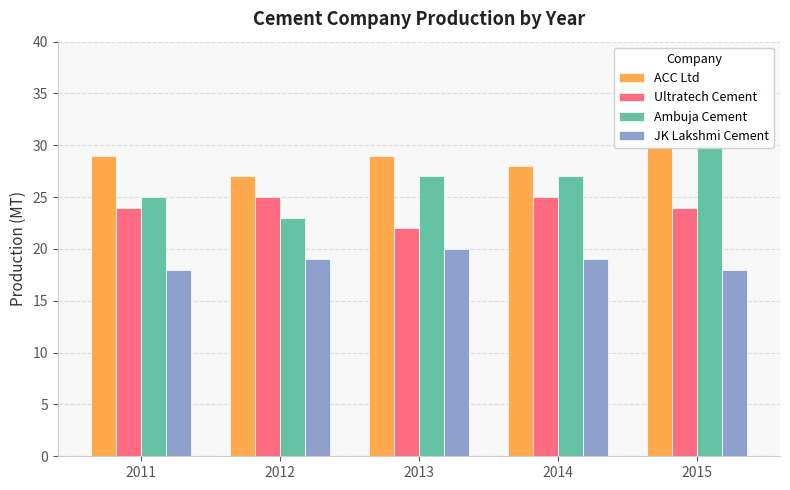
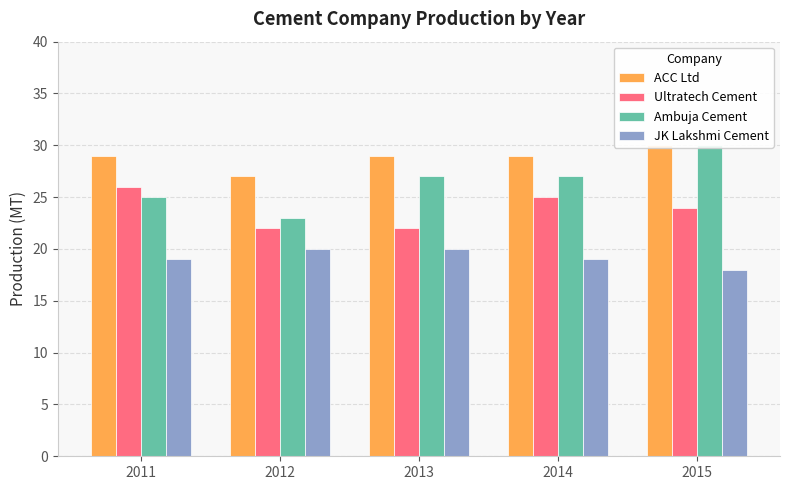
Ultratech Cement, 2011: 24 -> 26
JK Lakshmi Cement, 2011: 18 -> 19
Ultratech Cement, 2012: 25 -> 22
JK Lakshmi Cement, 2012: 19 -> 20
ACC Ltd, 2014: 28 -> 29
